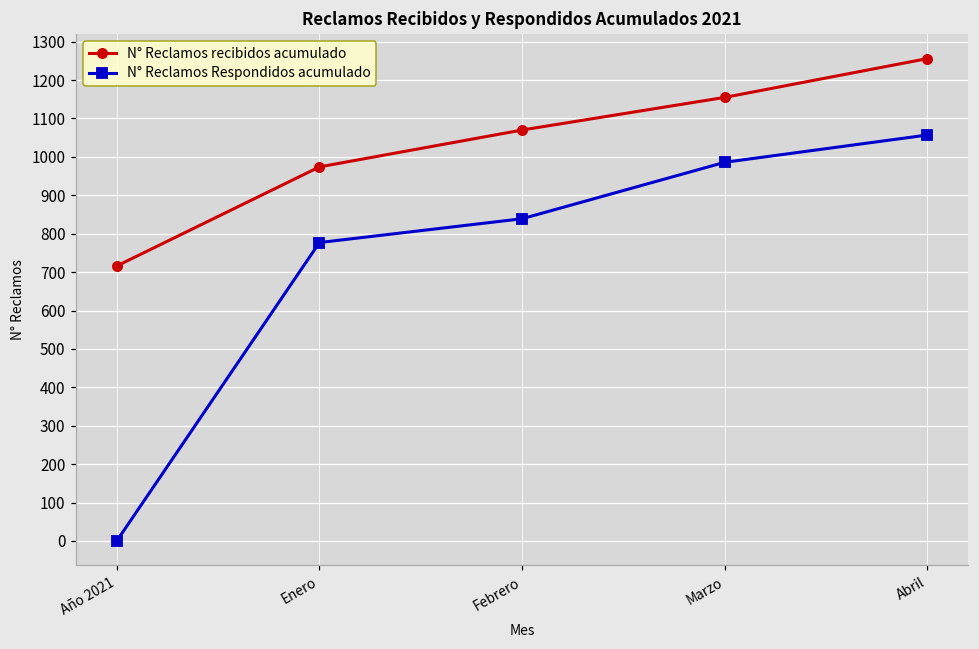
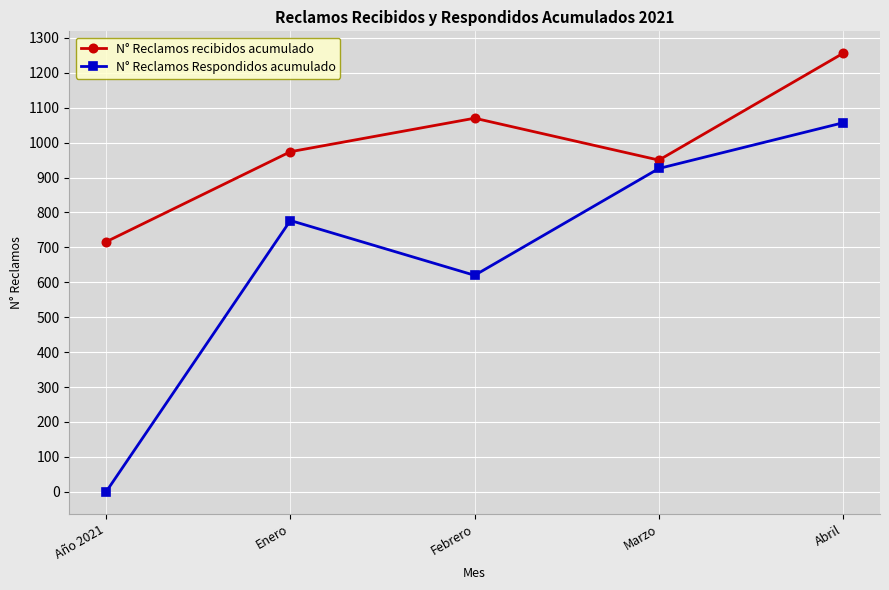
N° Reclamos Respondidos acumulado, Febrero: 840 -> 620
N° Reclamos recibidos acumulado, Marzo: 1160 -> 950
N° Reclamos Respondidos acumulado, Marzo: 990 -> 930
